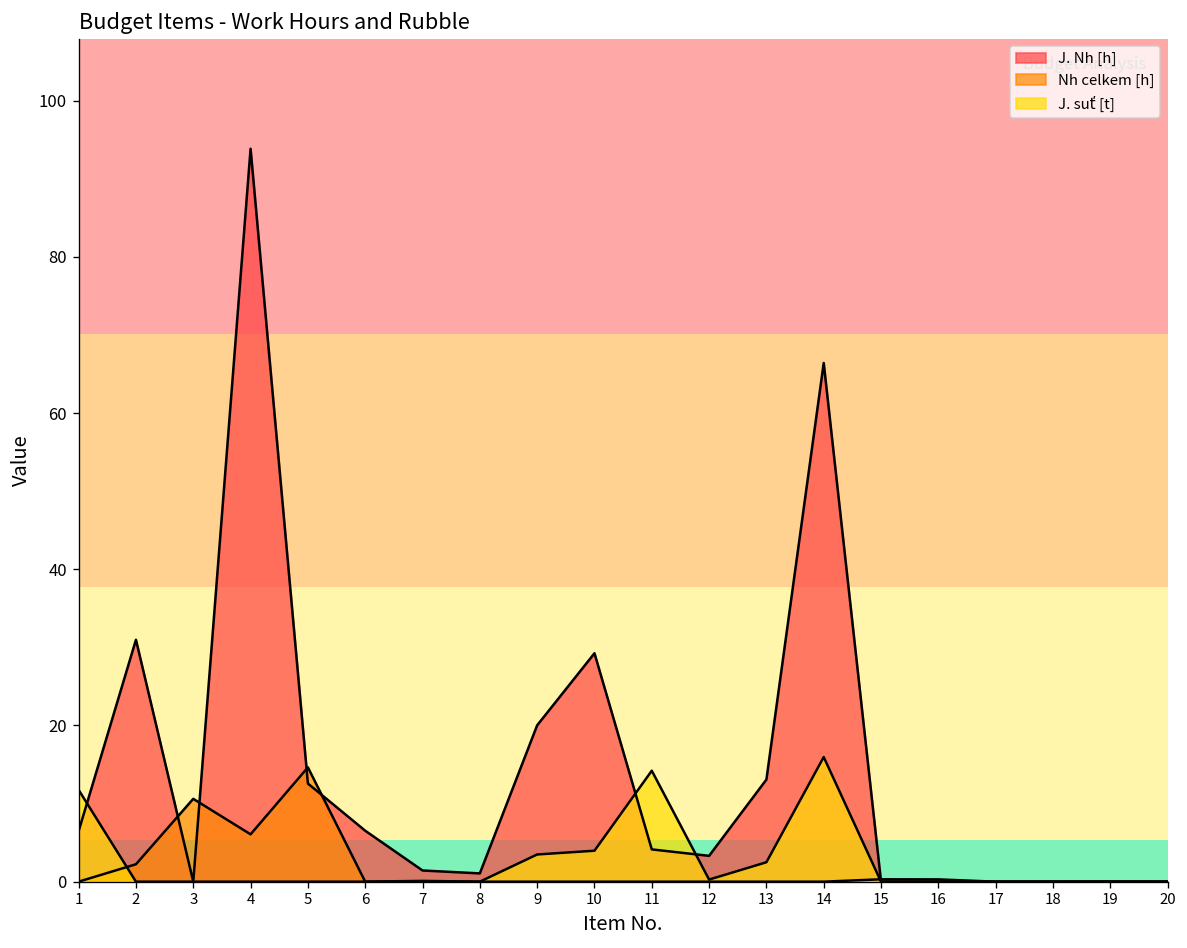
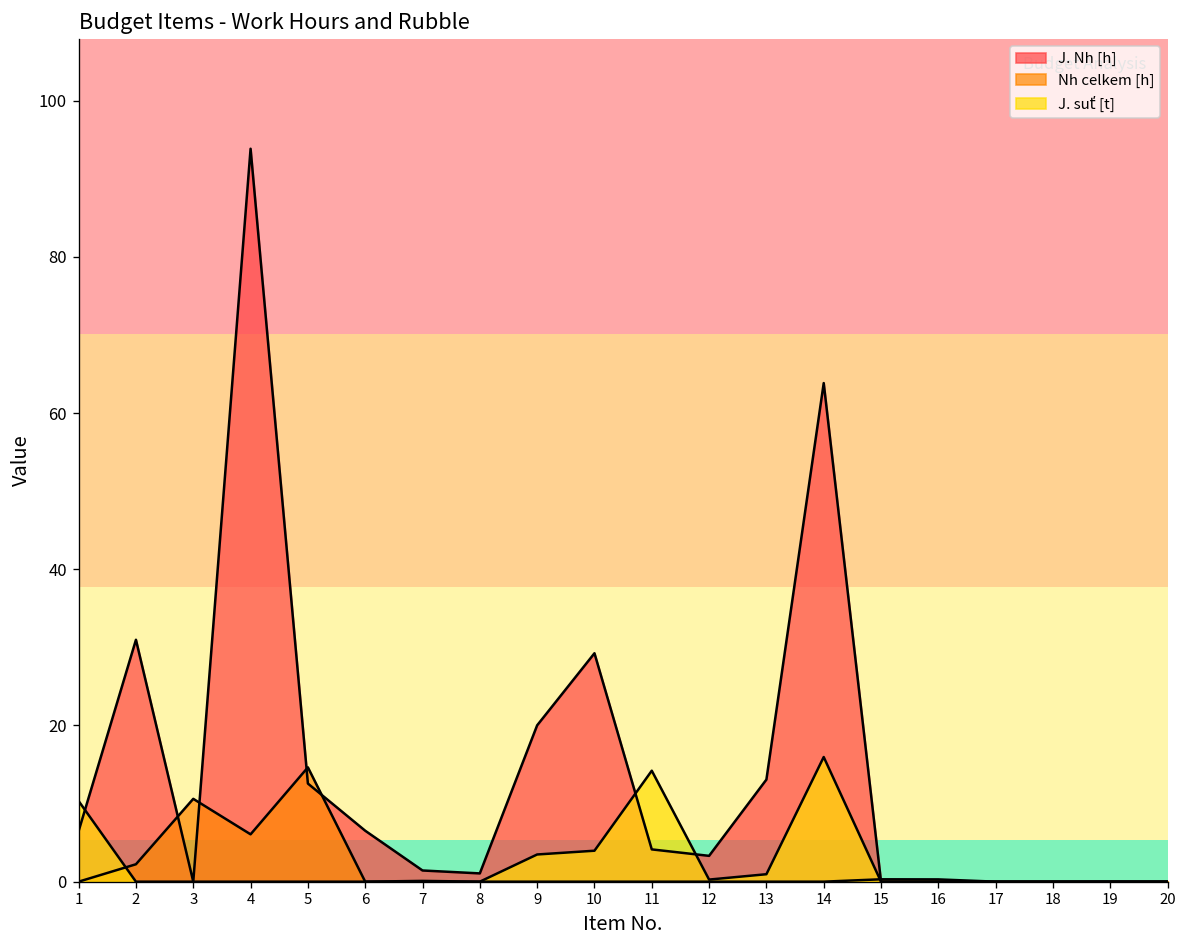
J. suť [t], 1: 12 -> 10
J. suť [t], 13: 2 -> 1
J. Nh [h], 14: 66 -> 64
